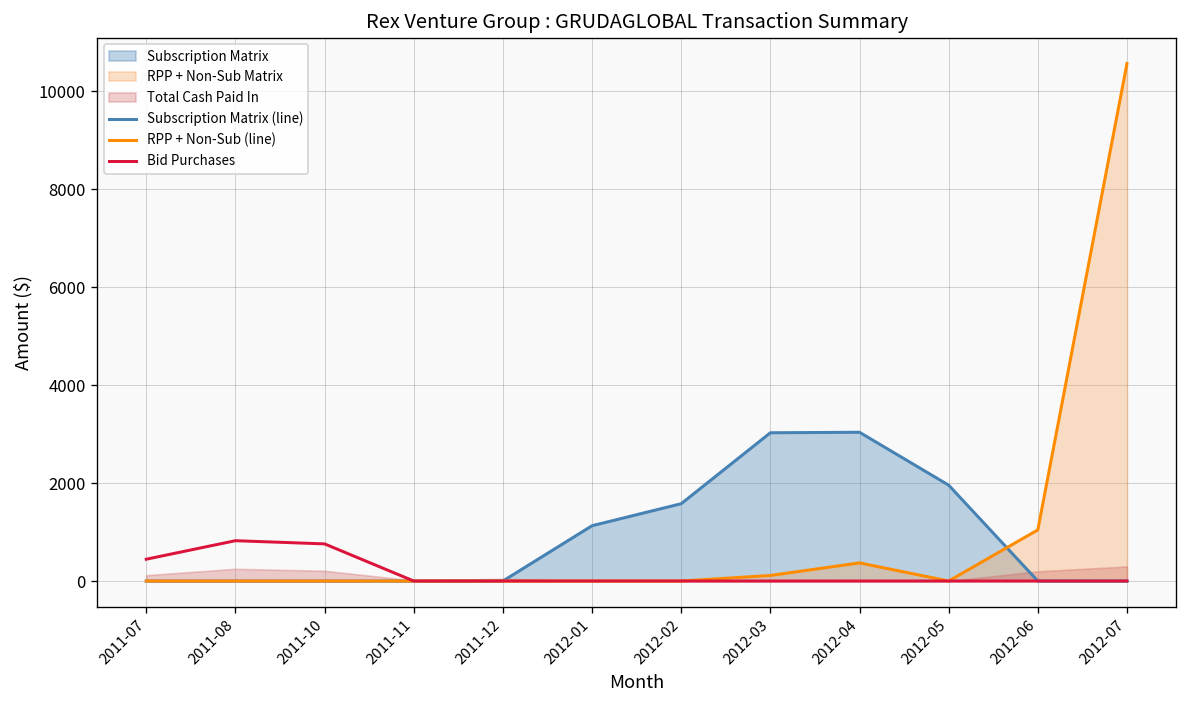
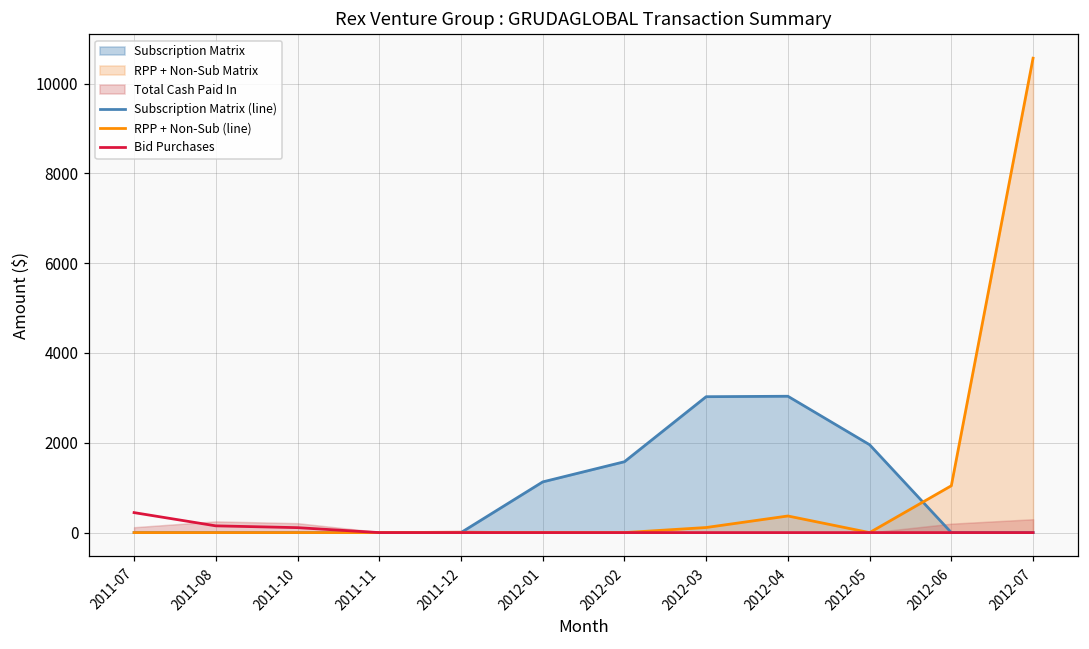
Bid Purchases, 2011-08: 800 -> 200
Bid Purchases, 2011-10: 800 -> 100
